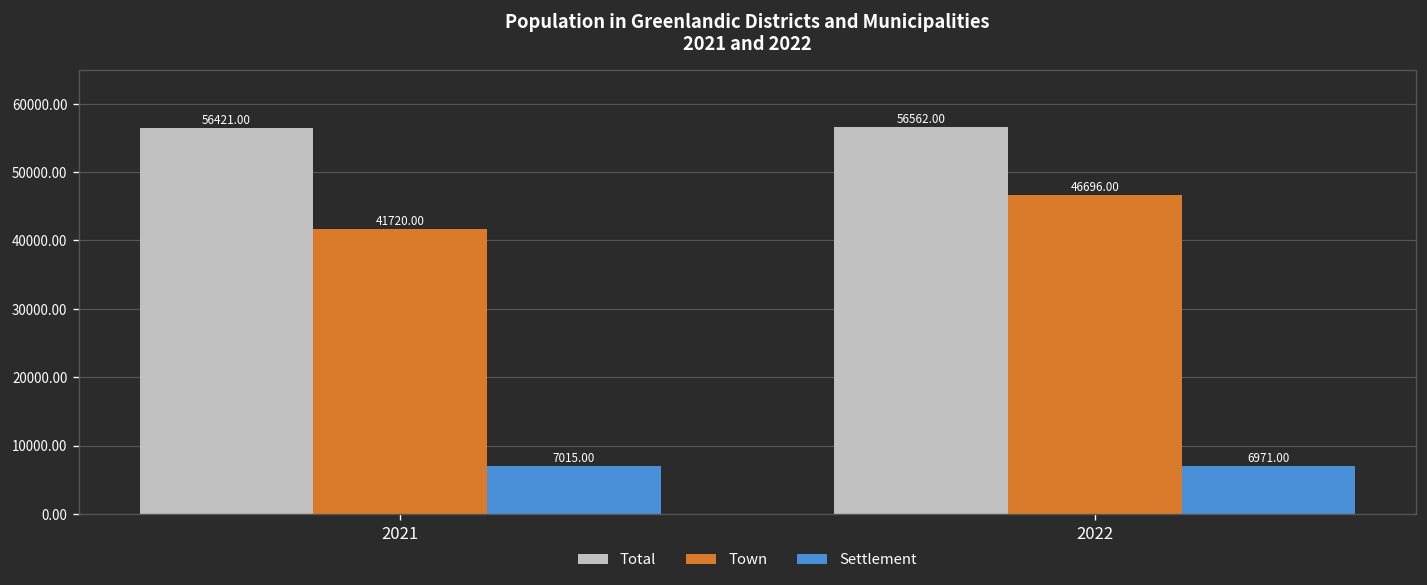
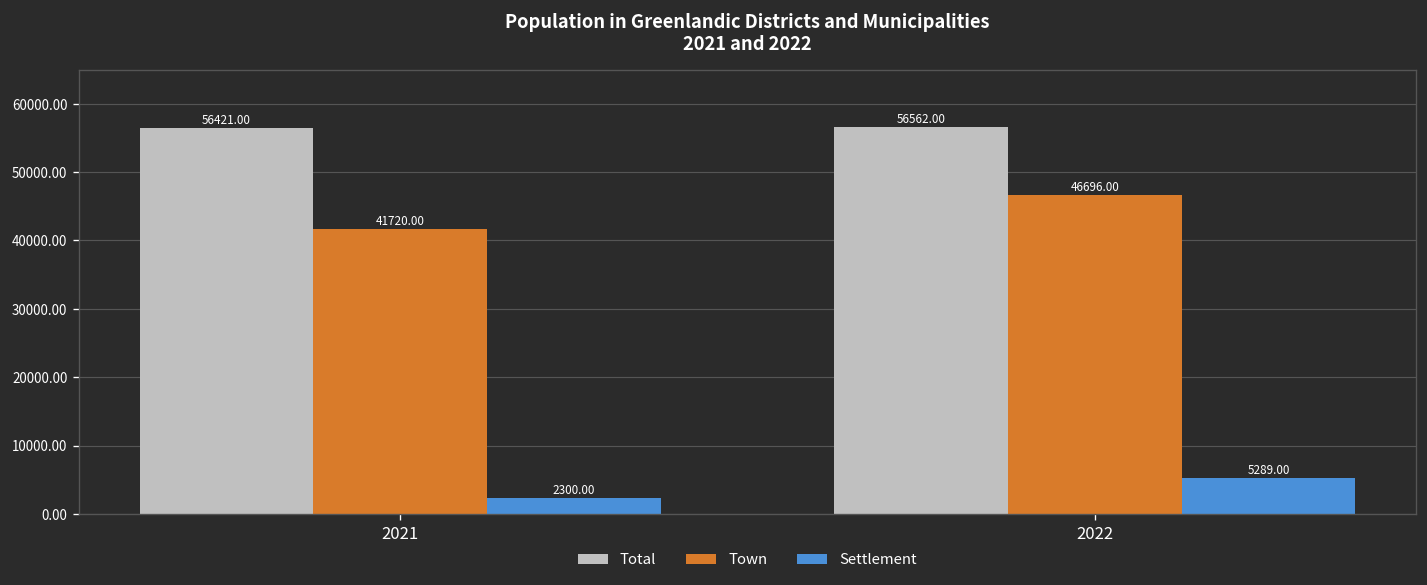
Settlement, 2021: 7015.00 -> 2300.00
Settlement, 2022: 6971.00 -> 5289.00
